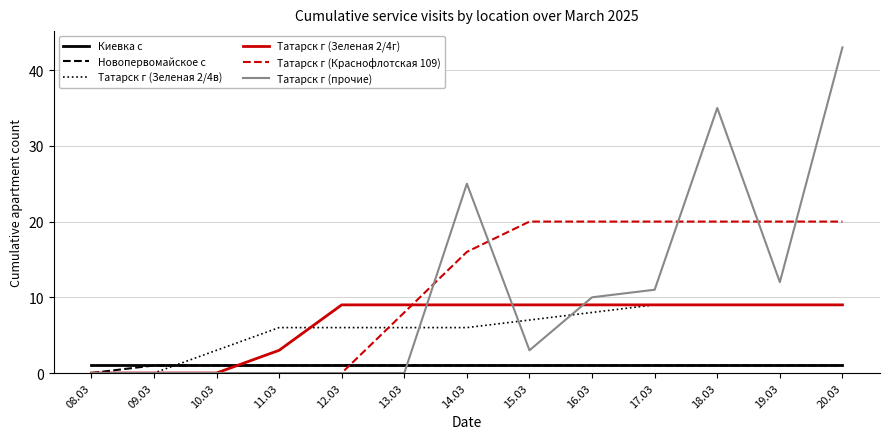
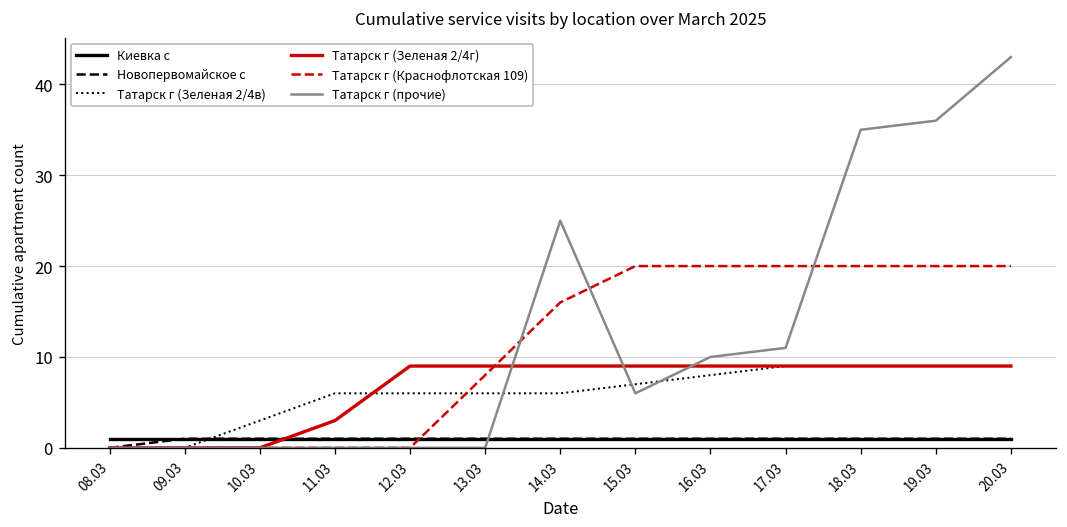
Татарск г (прочие), 15.03: 3 -> 6
Татарск г (прочие), 19.03: 12 -> 36
